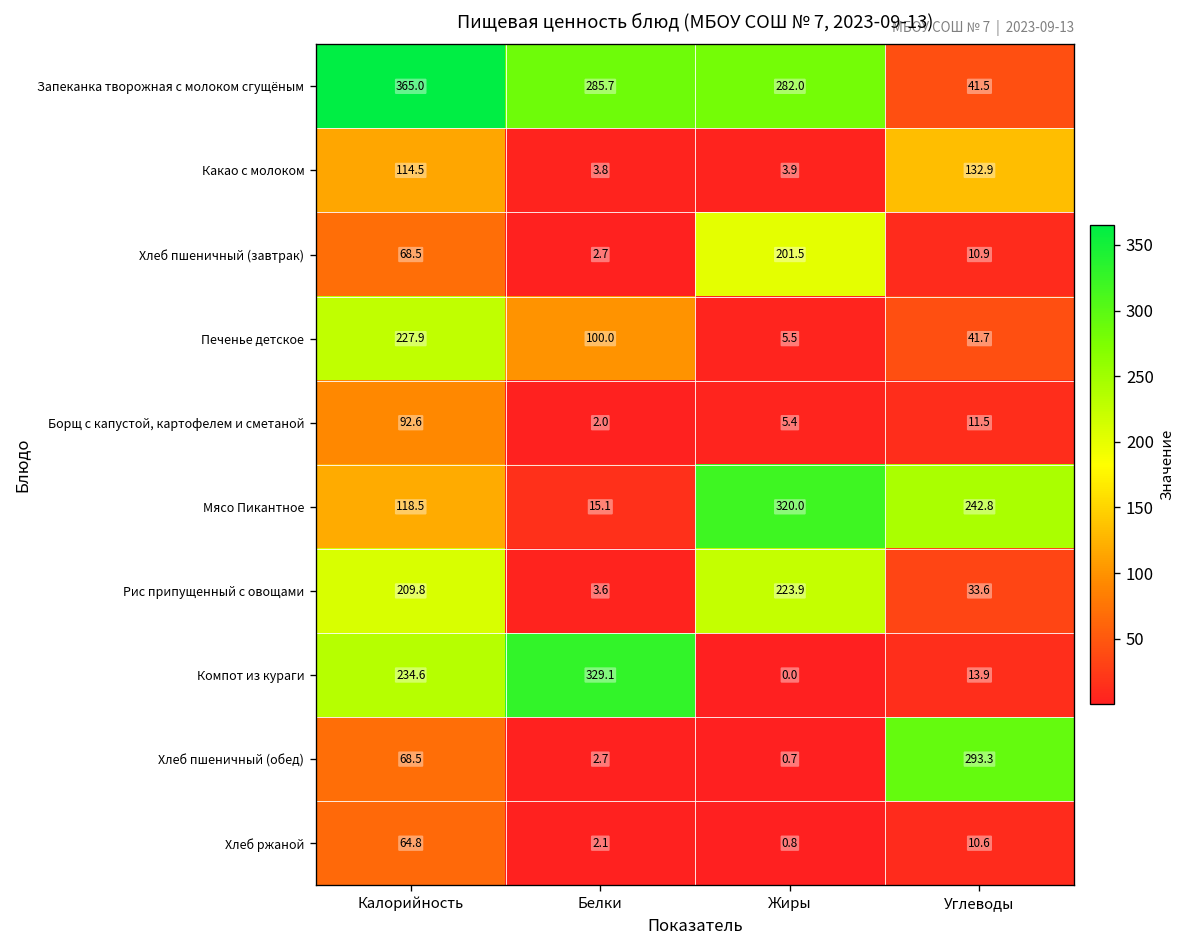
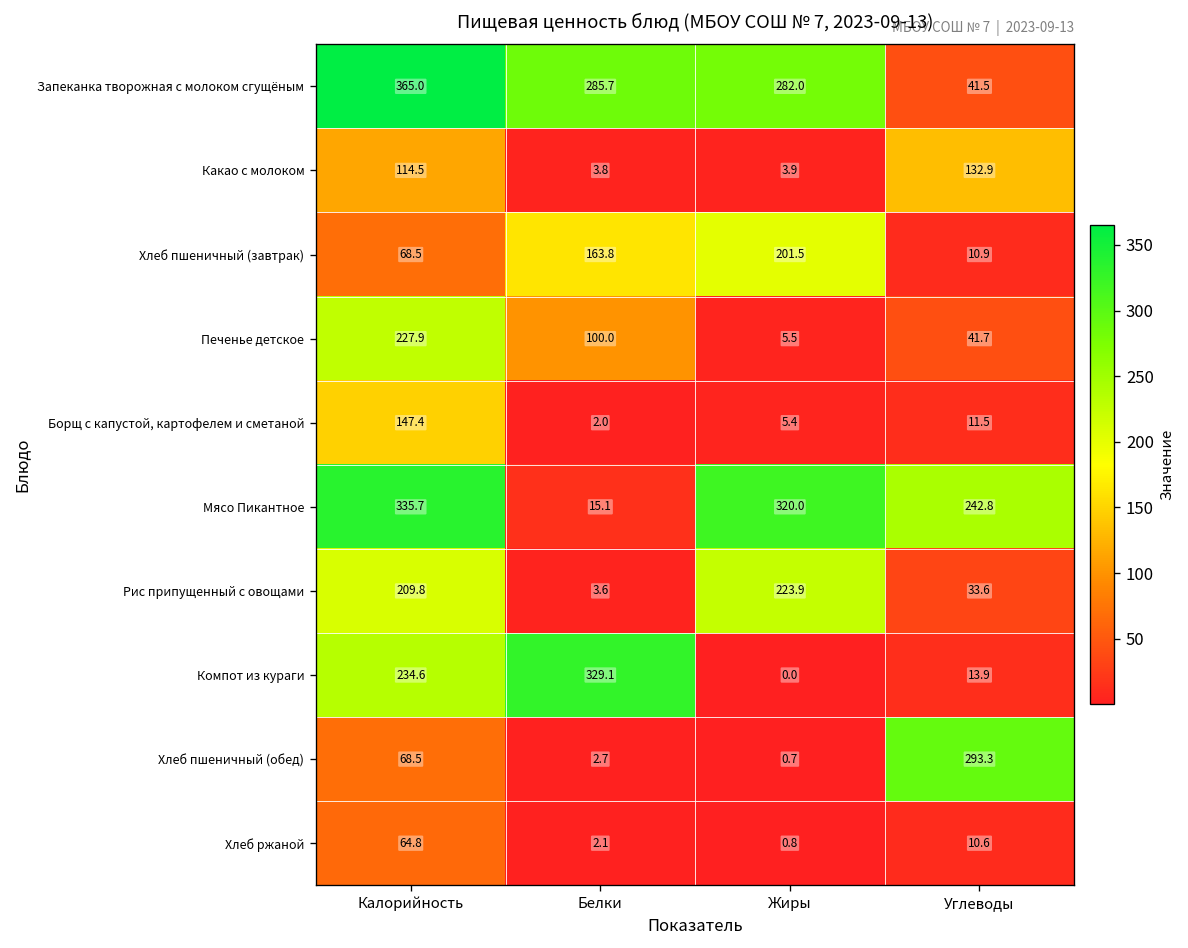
Хлеб пшеничный (завтрак), Белки: 2.7 -> 163.8
Борщ с капустой, картофелем и сметаной, Калорийность: 92.6 -> 147.4
Мясо Пикантное, Калорийность: 118.5 -> 335.7
